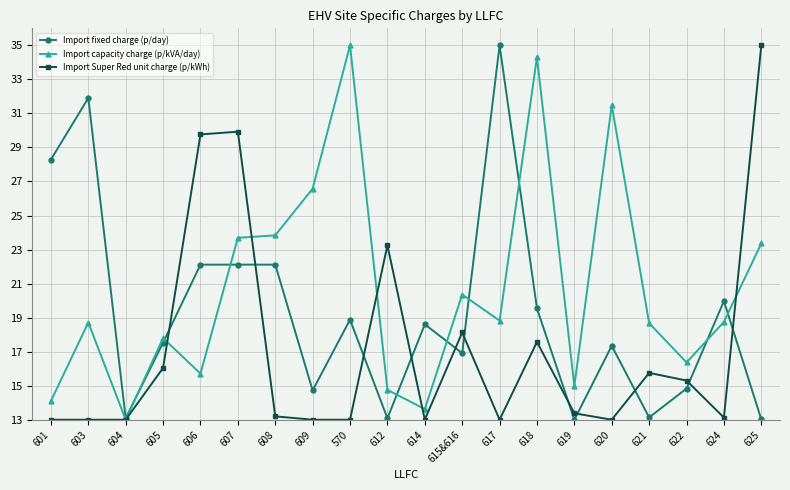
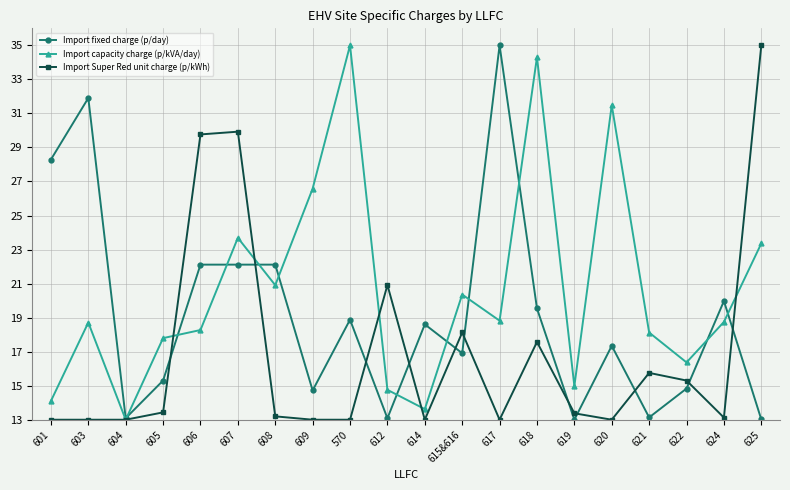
Import fixed charge (p/day), 605: 17.5 -> 15.3
Import Super Red unit charge (p/kWh), 605: 16.0 -> 13.4
Import capacity charge (p/kVA/day), 606: 15.7 -> 18.3
Import capacity charge (p/kVA/day), 608: 23.8 -> 20.9
Import Super Red unit charge (p/kWh), 612: 23.3 -> 20.9
Import capacity charge (p/kVA/day), 621: 18.7 -> 18.1
